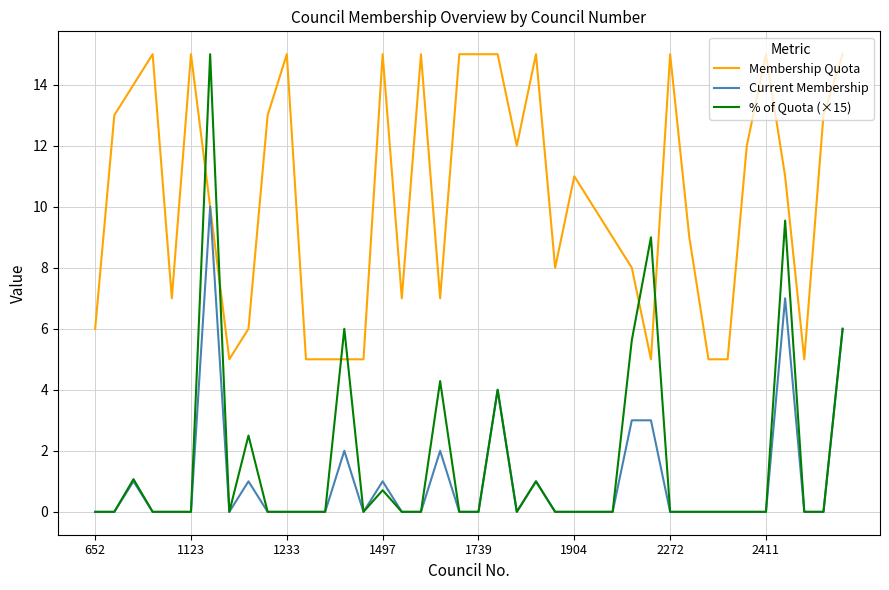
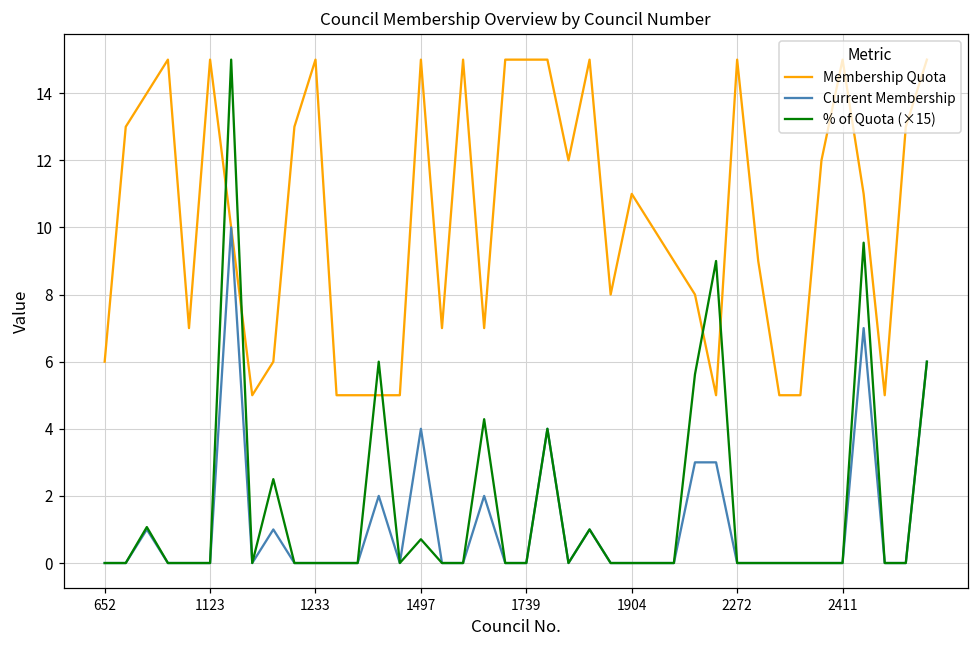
Current Membership, 1497: 1 -> 4
